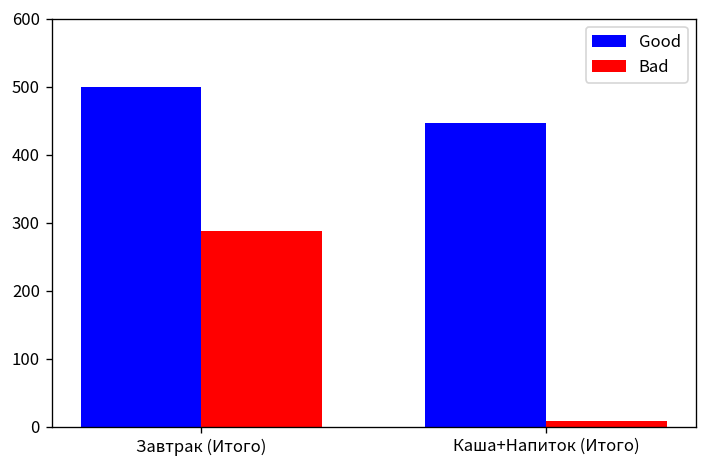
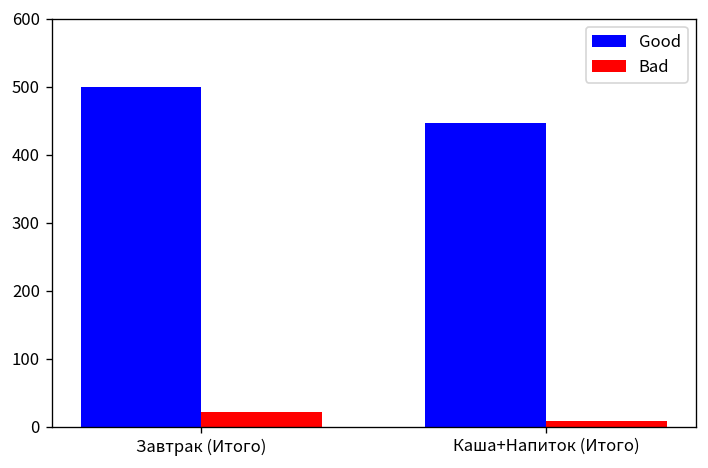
Bad, Завтрак (Итого): 290 -> 20
